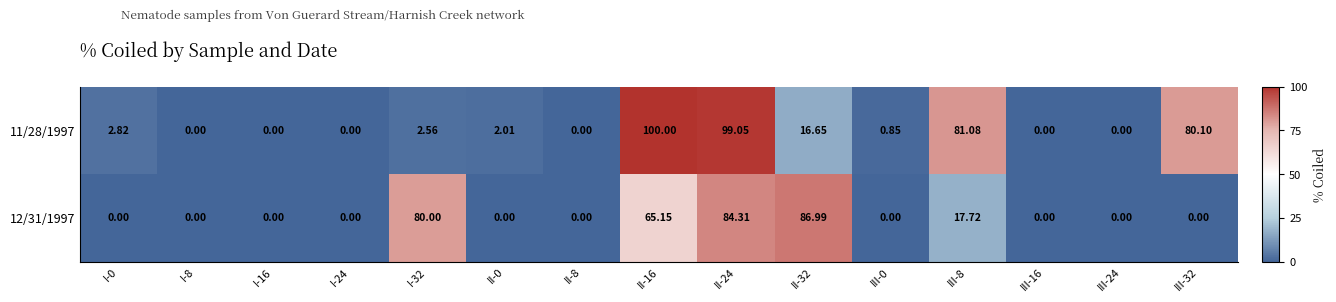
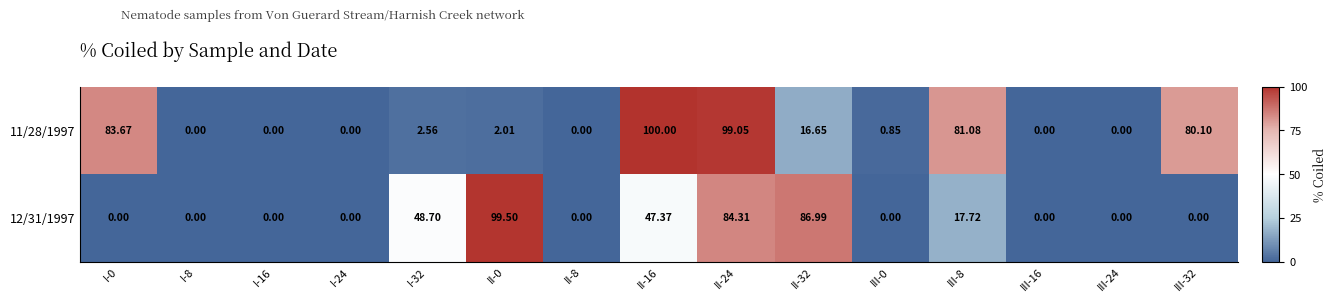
11/28/1997, I-0: 2.82 -> 83.67
12/31/1997, I-32: 80.00 -> 48.70
12/31/1997, II-0: 0.00 -> 99.50
12/31/1997, II-16: 65.15 -> 47.37
